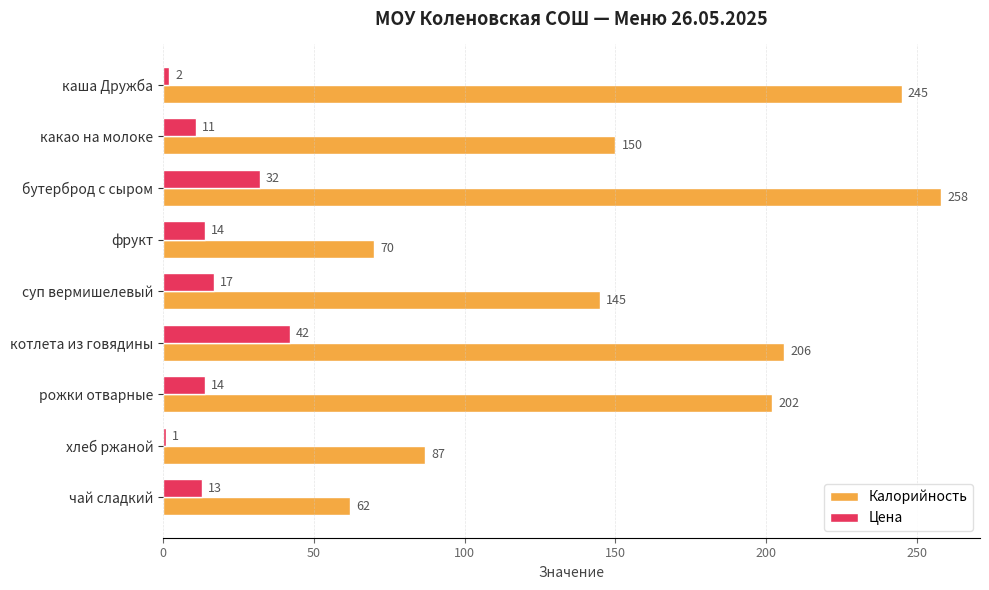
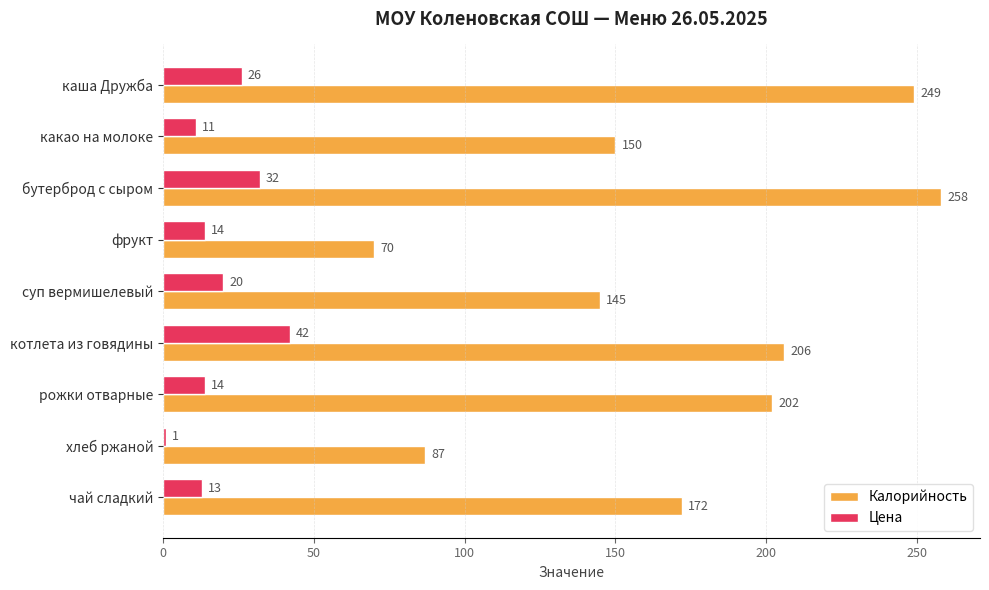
Цена, каша Дружба: 2 -> 26
Калорийность, каша Дружба: 245 -> 249
Цена, суп вермишелевый: 17 -> 20
Калорийность, чай сладкий: 62 -> 172
